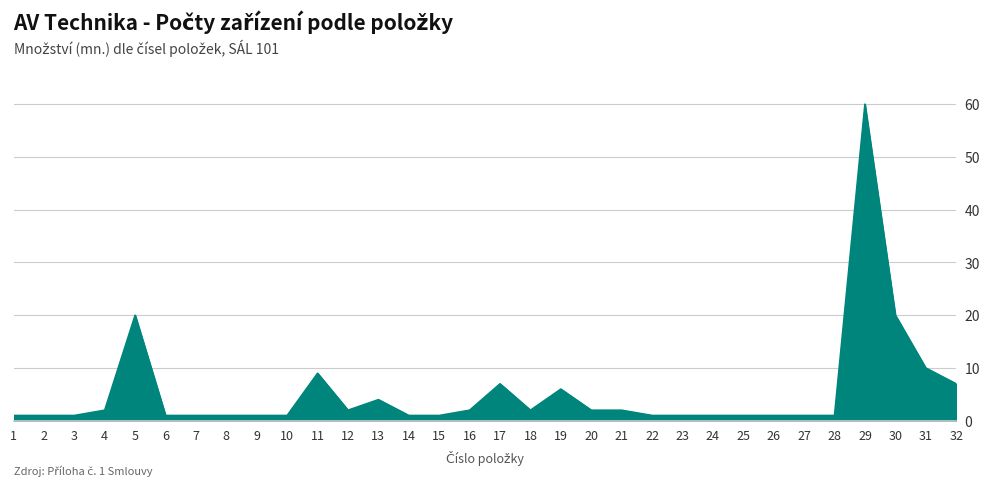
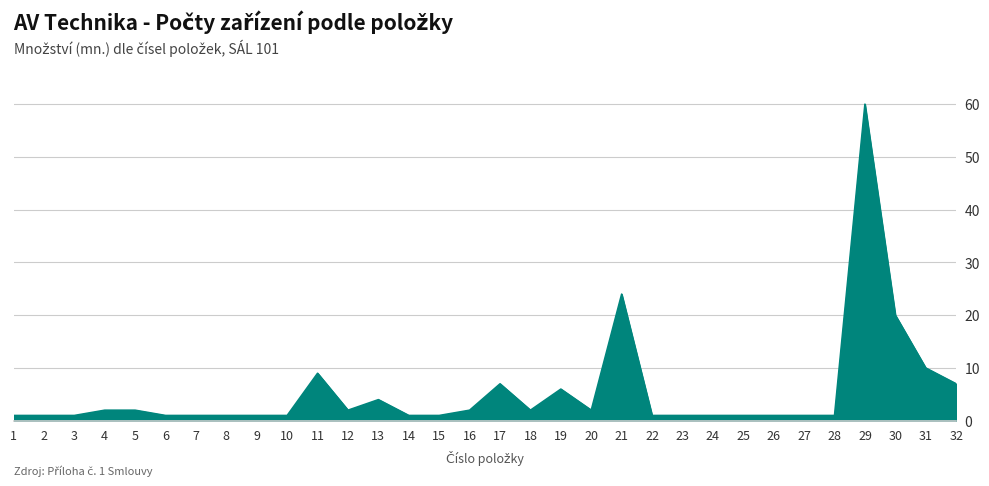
5: 20 -> 2
21: 2 -> 24
